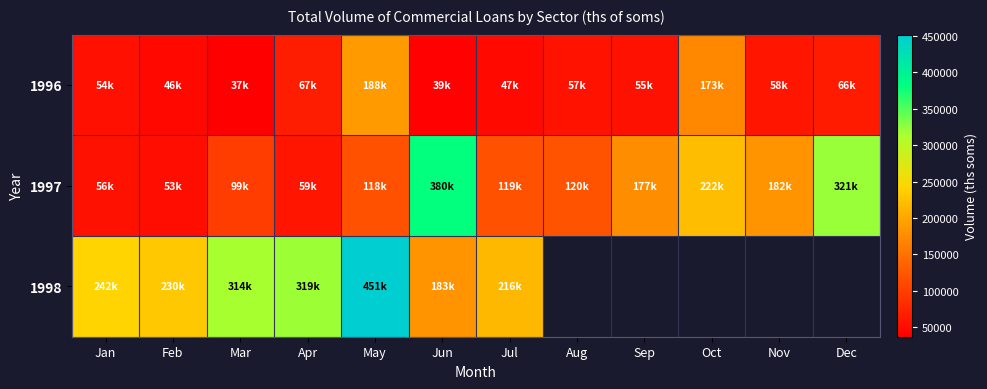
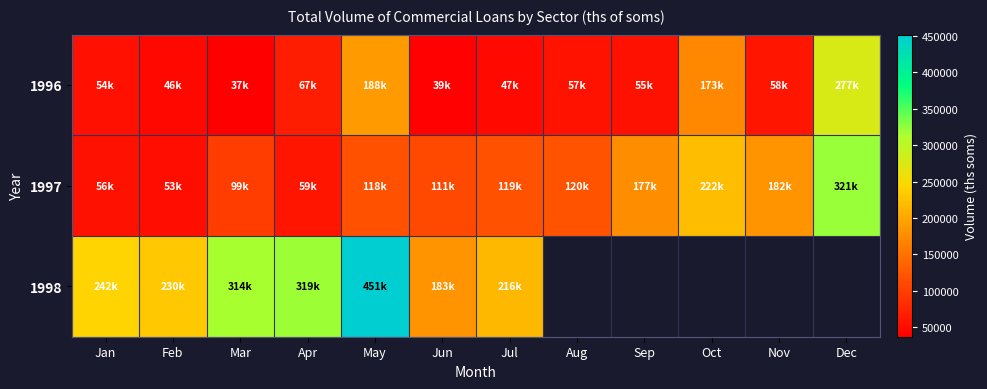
1996, Dec: 66k -> 277k
1997, Jun: 380k -> 111k
